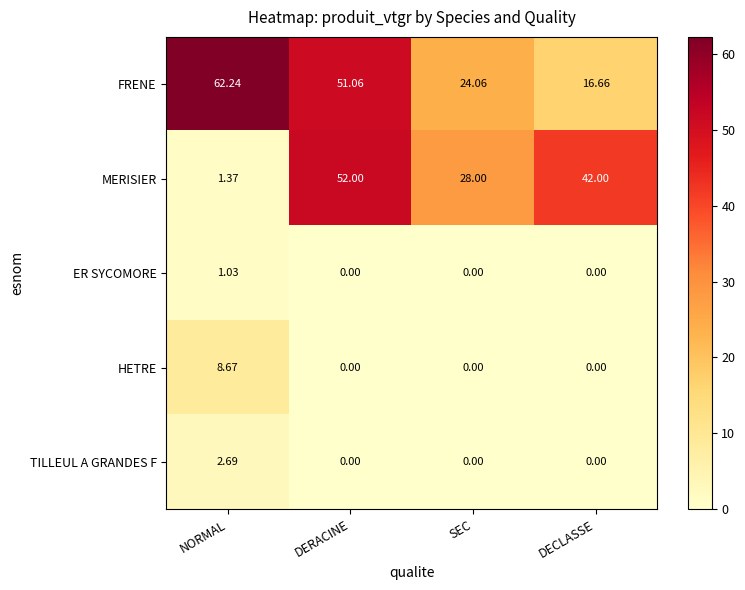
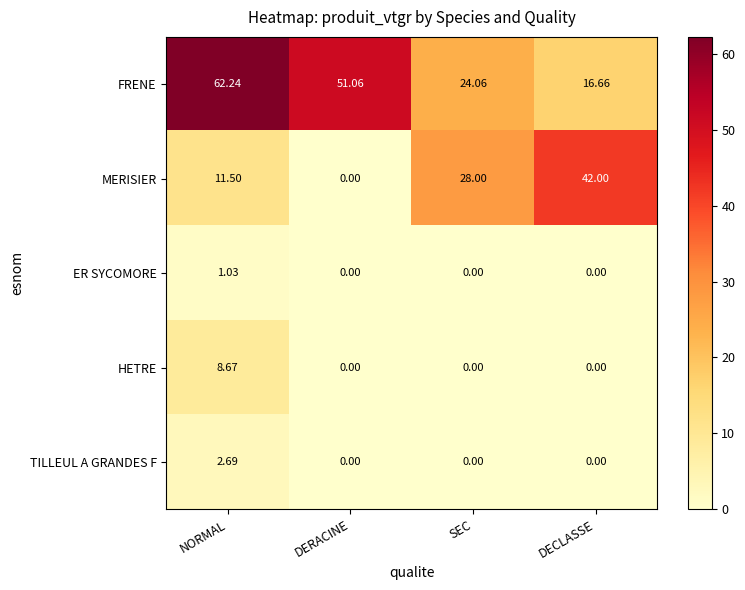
MERISIER, NORMAL: 1.37 -> 11.50
MERISIER, DERACINE: 52.00 -> 0.00
